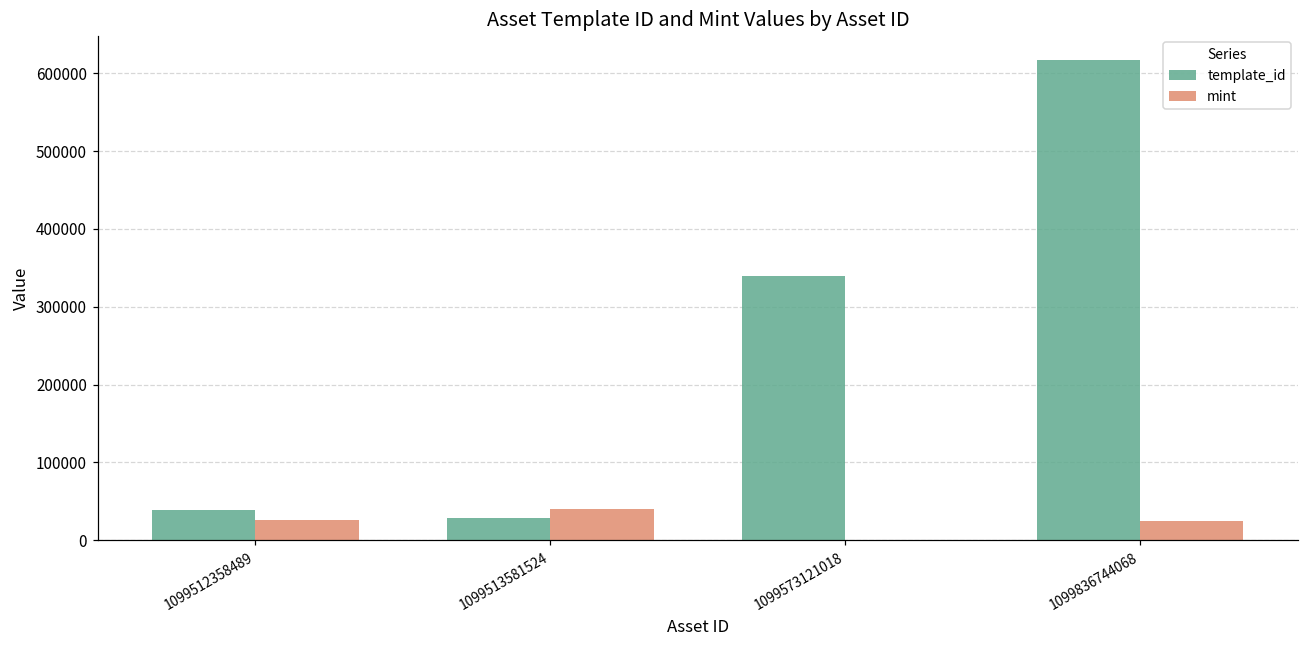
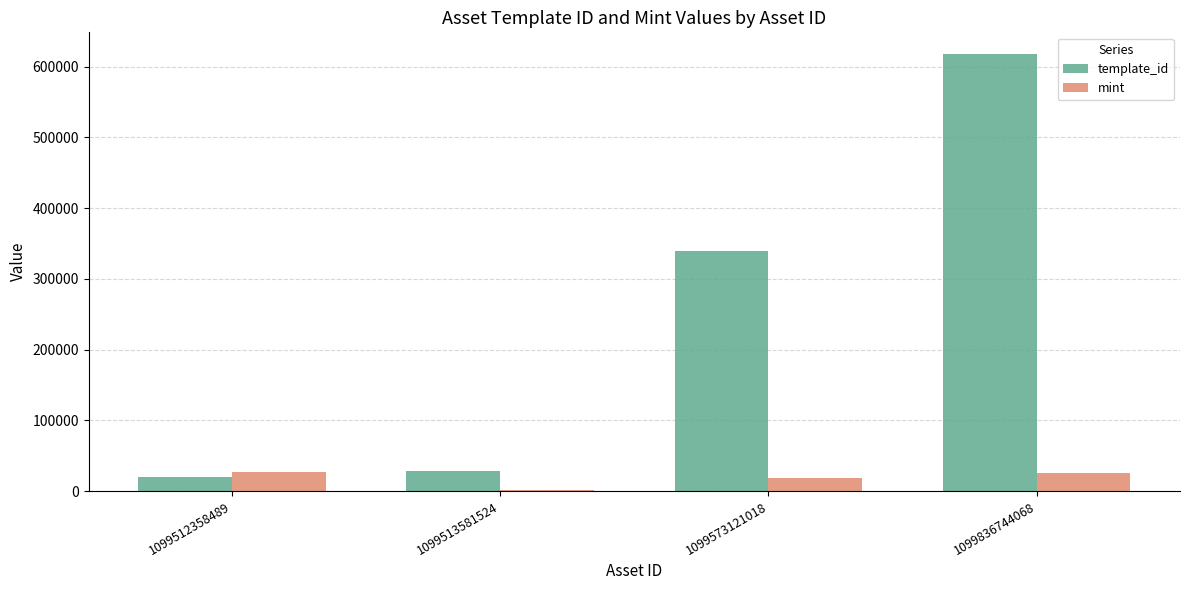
template_id, 1099512358489: 40000 -> 20000
mint, 1099513581524: 40000 -> 0
mint, 1099573121018: 0 -> 20000
